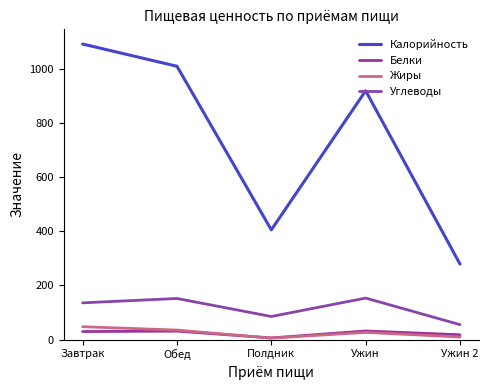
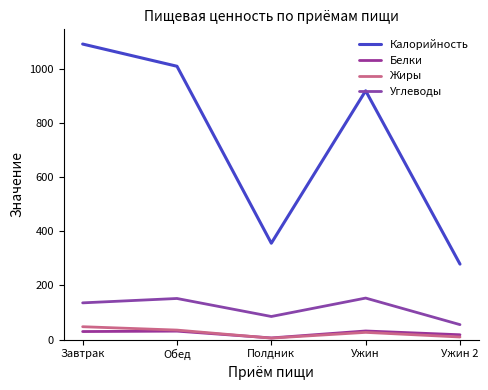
Калорийность, Полдник: 410 -> 360
